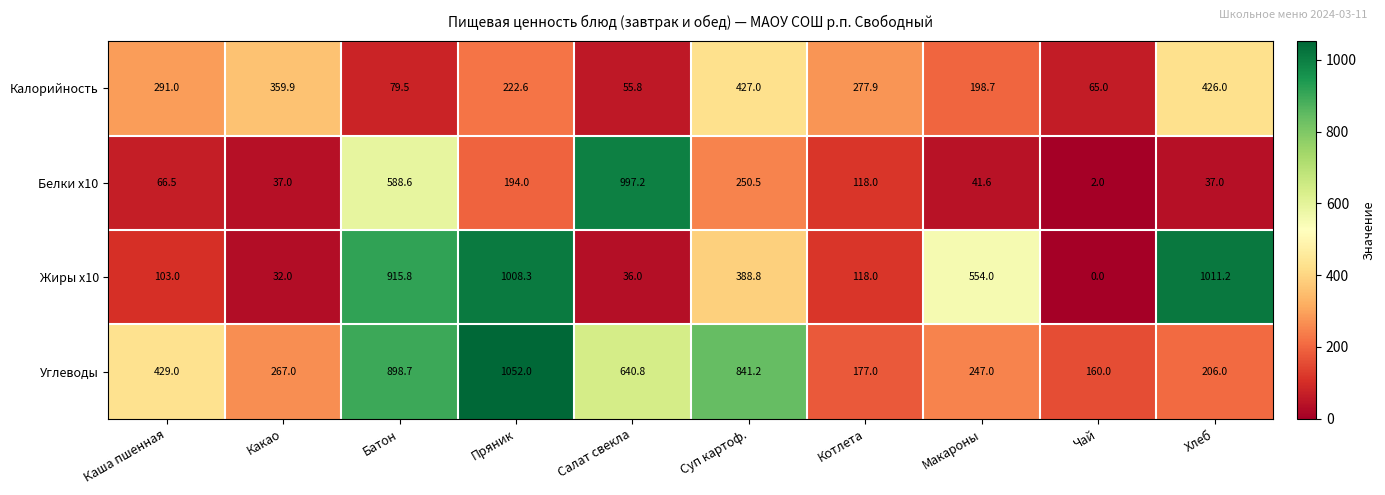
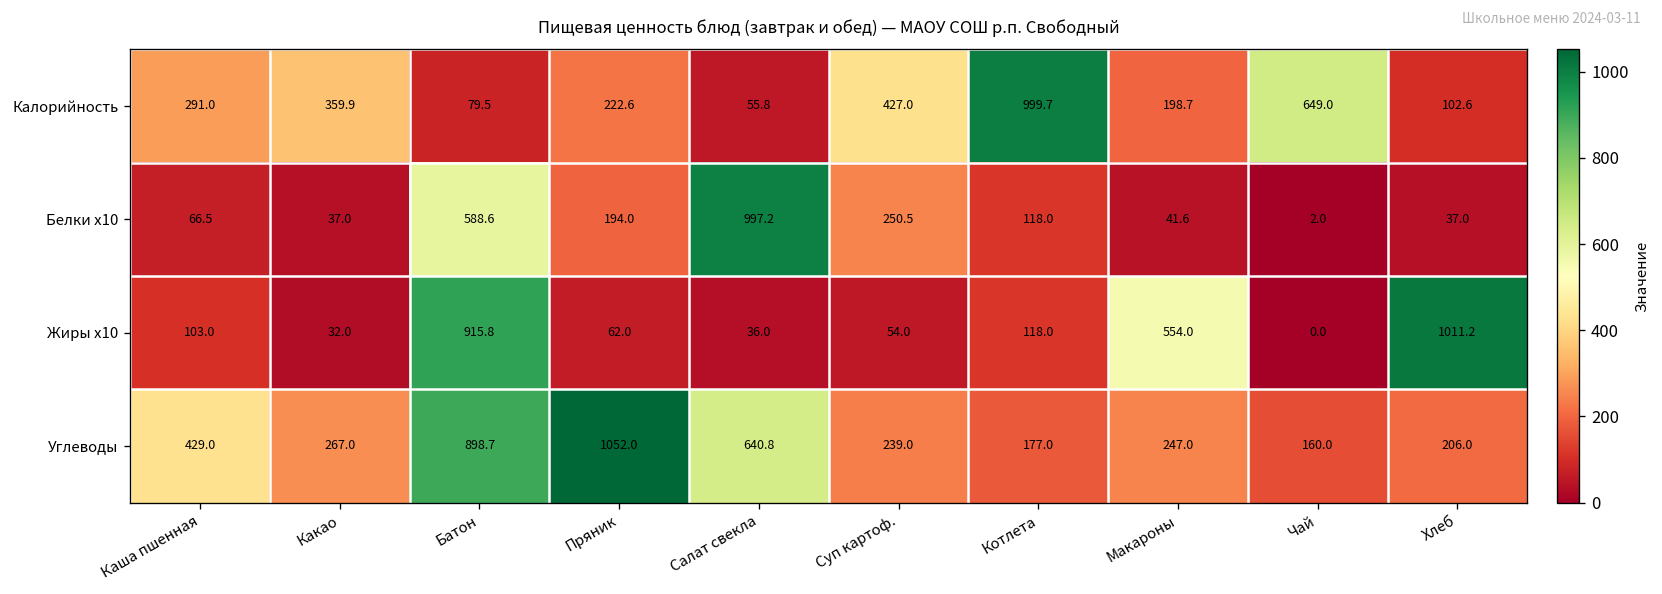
Калорийность, Котлета: 277.9 -> 999.7
Калорийность, Чай: 65.0 -> 649.0
Калорийность, Хлеб: 426.0 -> 102.6
Жиры x10, Пряник: 1008.3 -> 62.0
Жиры x10, Суп картоф.: 388.8 -> 54.0
Углеводы, Суп картоф.: 841.2 -> 239.0
